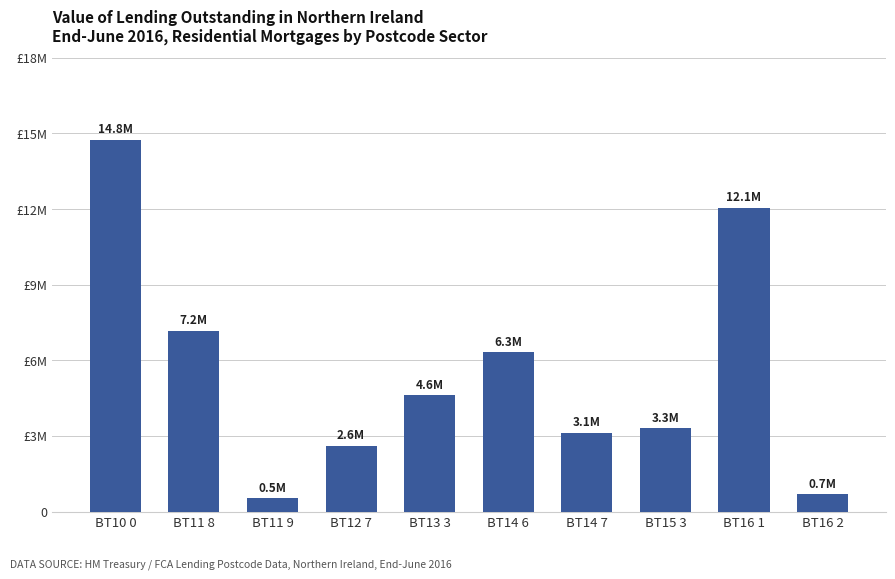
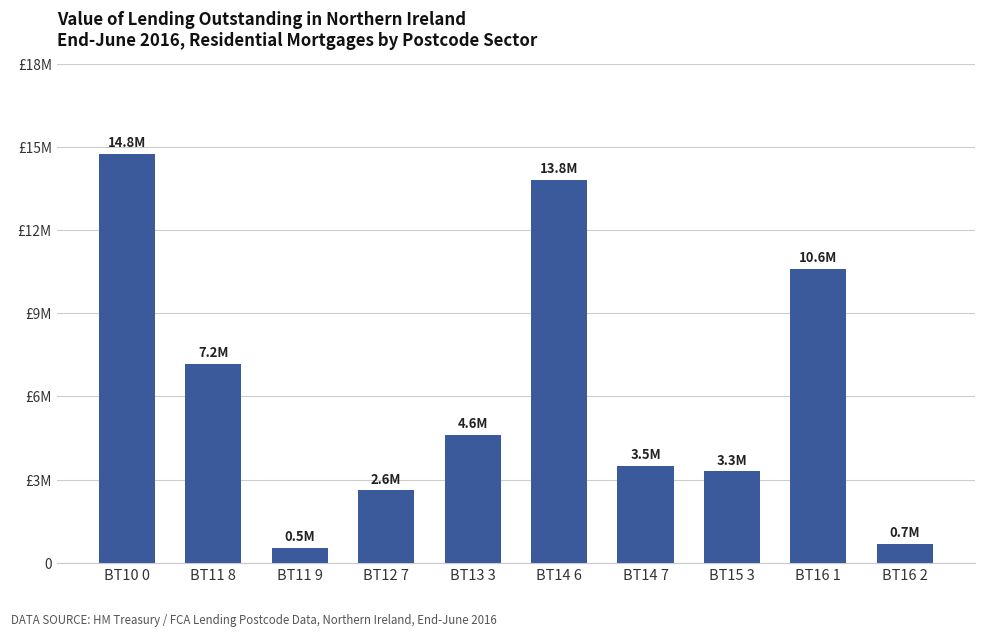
BT14 6: 6.3M -> 13.8M
BT14 7: 3.1M -> 3.5M
BT16 1: 12.1M -> 10.6M
